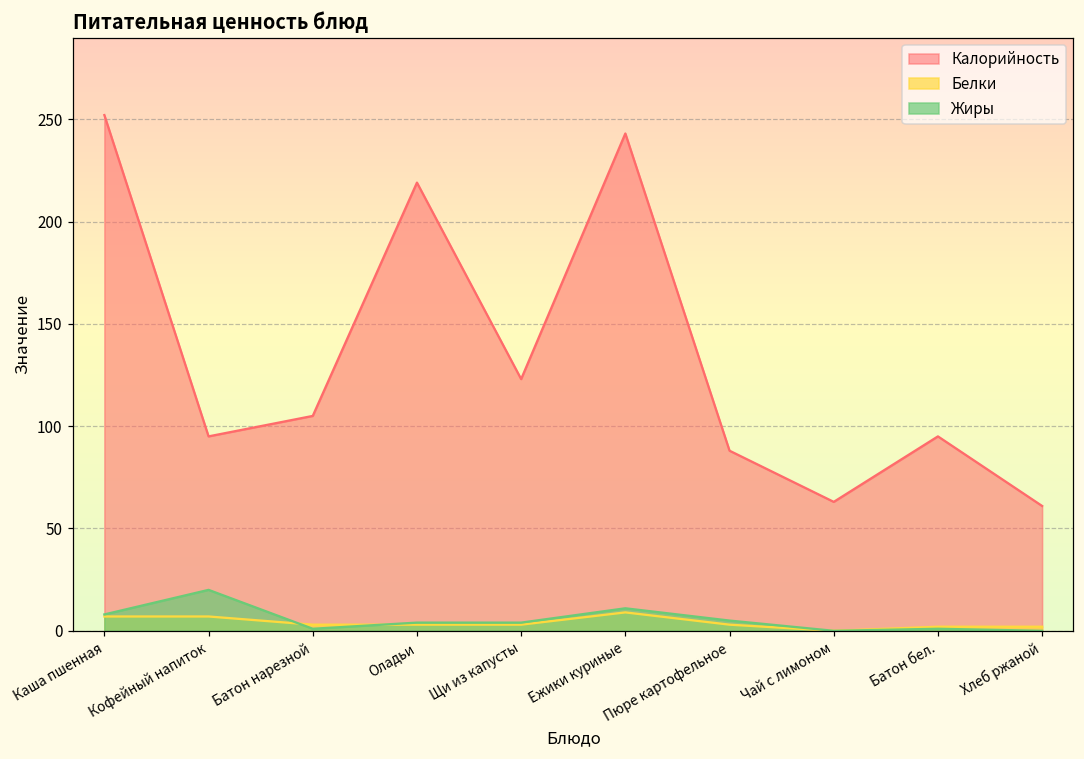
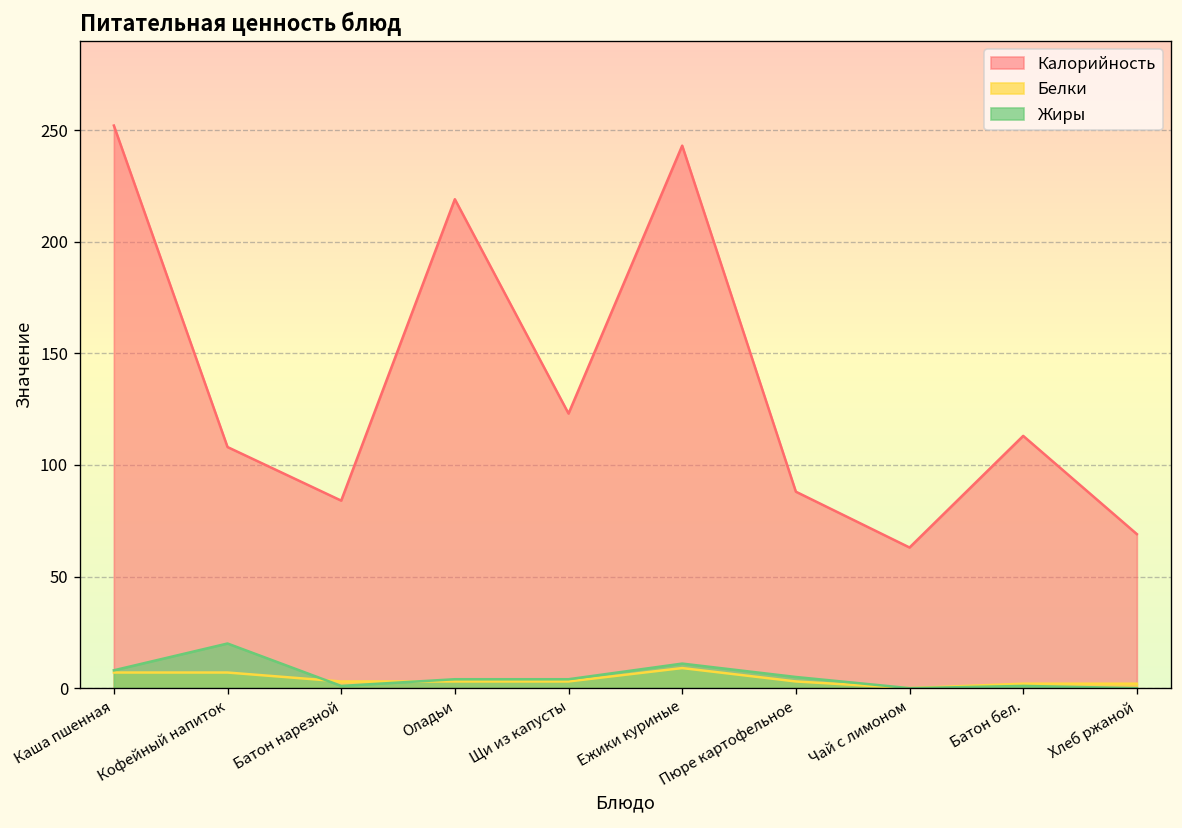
Калорийность, Кофейный напиток: 95 -> 108
Калорийность, Батон нарезной: 105 -> 84
Калорийность, Батон бел.: 95 -> 113
Калорийность, Хлеб ржаной: 61 -> 69
